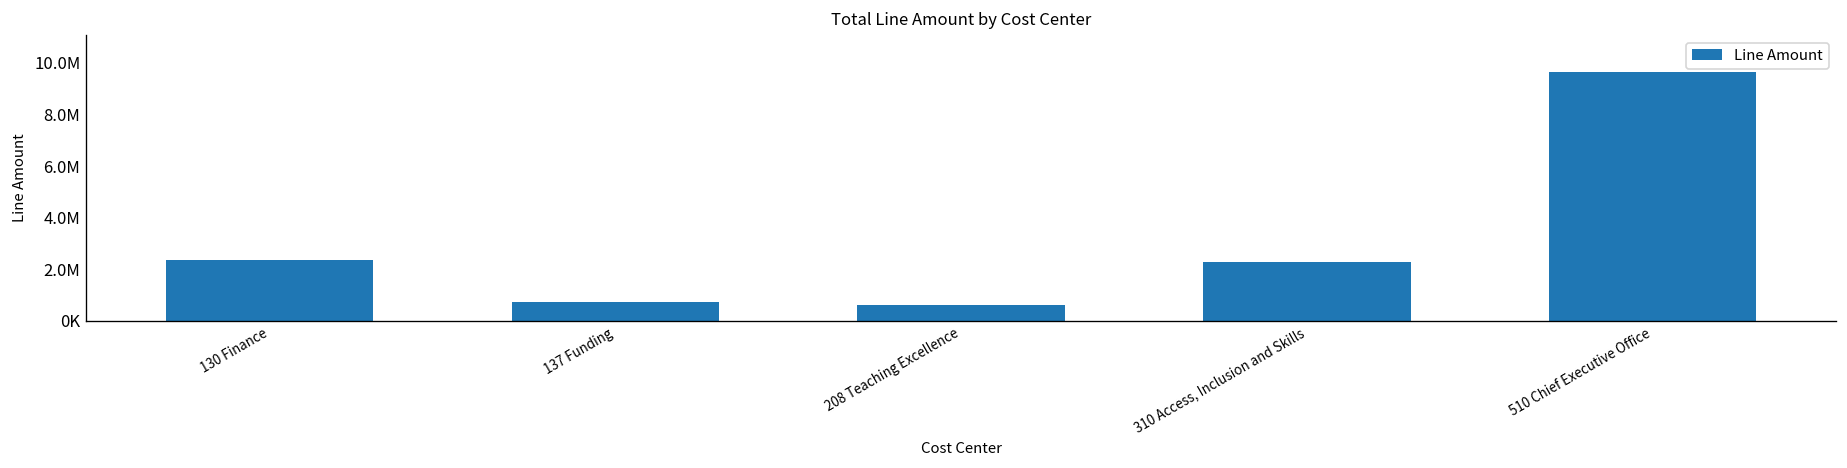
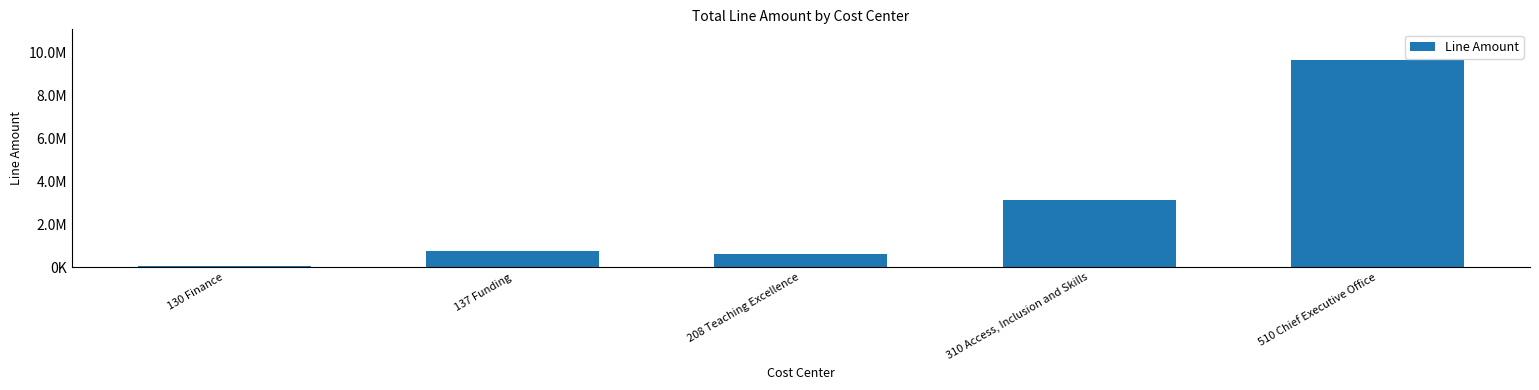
130 Finance: 2400000 -> 100000
310 Access, Inclusion and Skills: 2300000 -> 3100000
